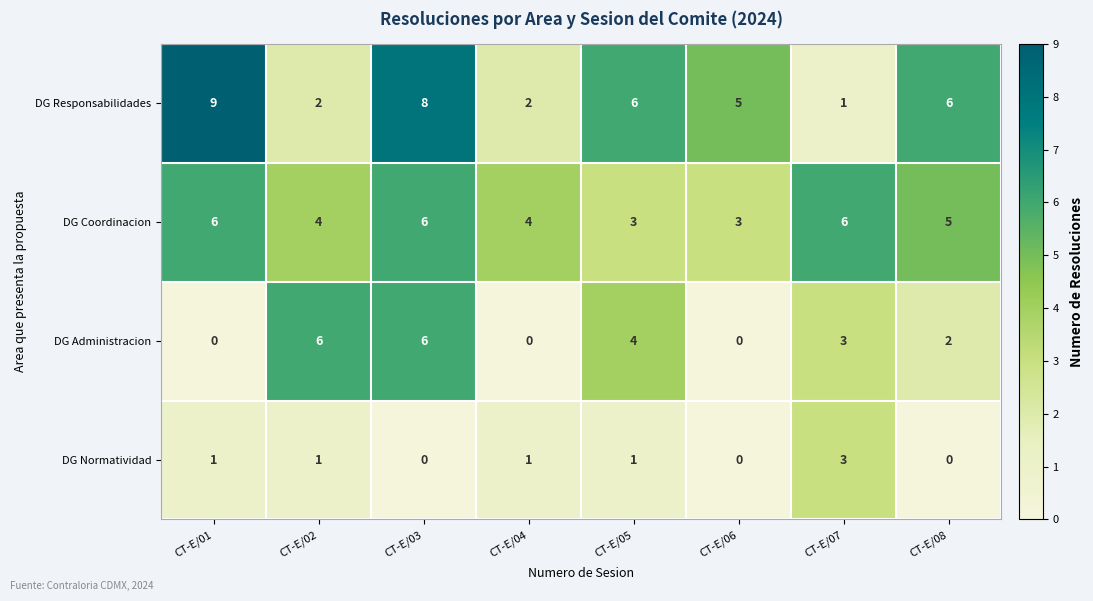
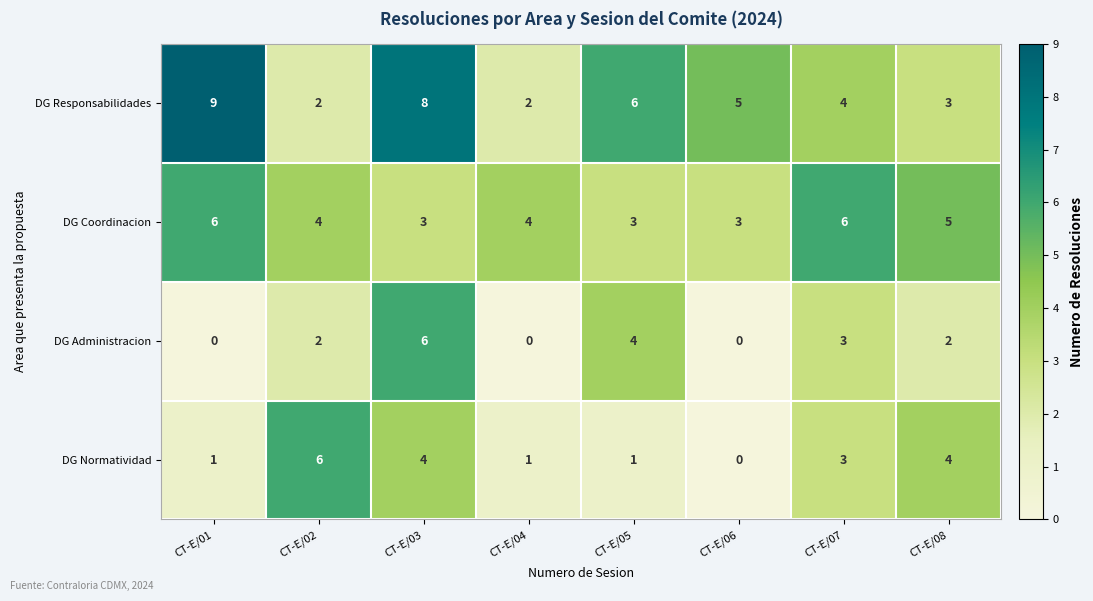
DG Responsabilidades, CT-E/07: 1 -> 4
DG Responsabilidades, CT-E/08: 6 -> 3
DG Coordinacion, CT-E/03: 6 -> 3
DG Administracion, CT-E/02: 6 -> 2
DG Normatividad, CT-E/02: 1 -> 6
DG Normatividad, CT-E/03: 0 -> 4
DG Normatividad, CT-E/08: 0 -> 4
